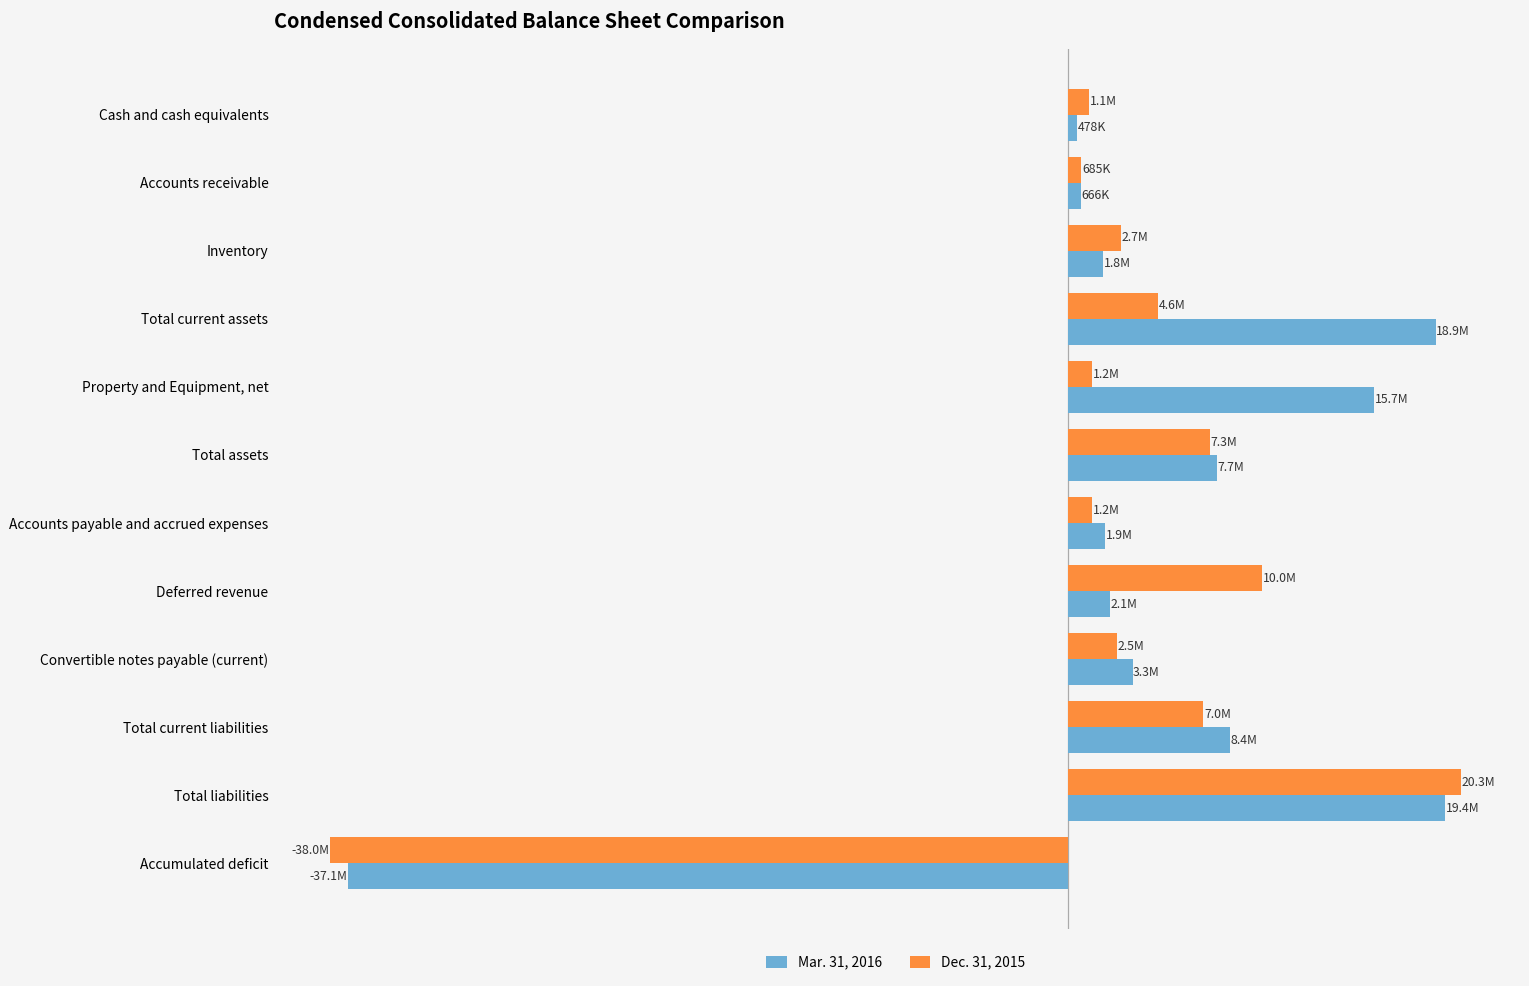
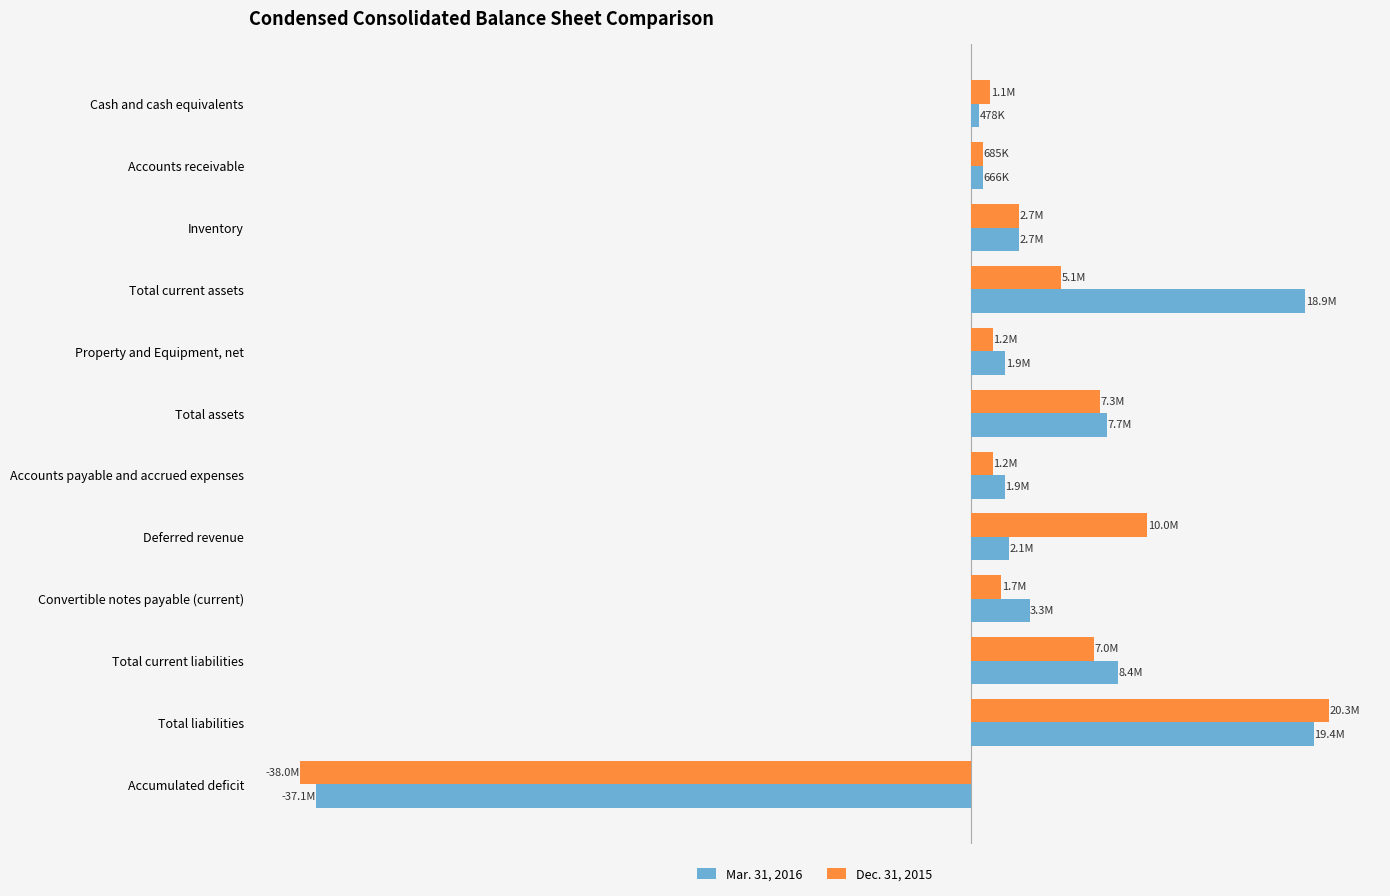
Mar. 31, 2016, Inventory: 1.8M -> 2.7M
Dec. 31, 2015, Total current assets: 4.6M -> 5.1M
Mar. 31, 2016, Property and Equipment, net: 15.7M -> 1.9M
Dec. 31, 2015, Convertible notes payable (current): 2.5M -> 1.7M
